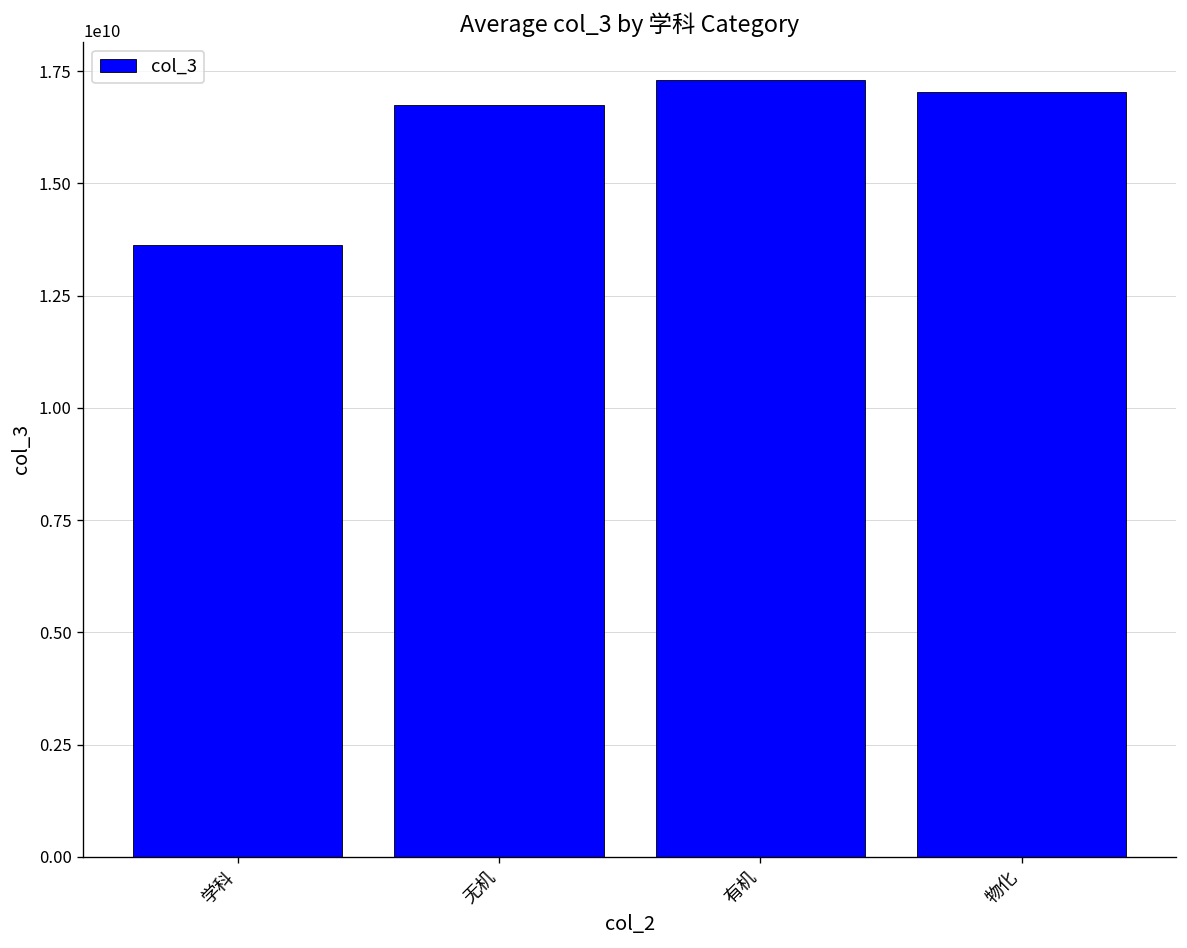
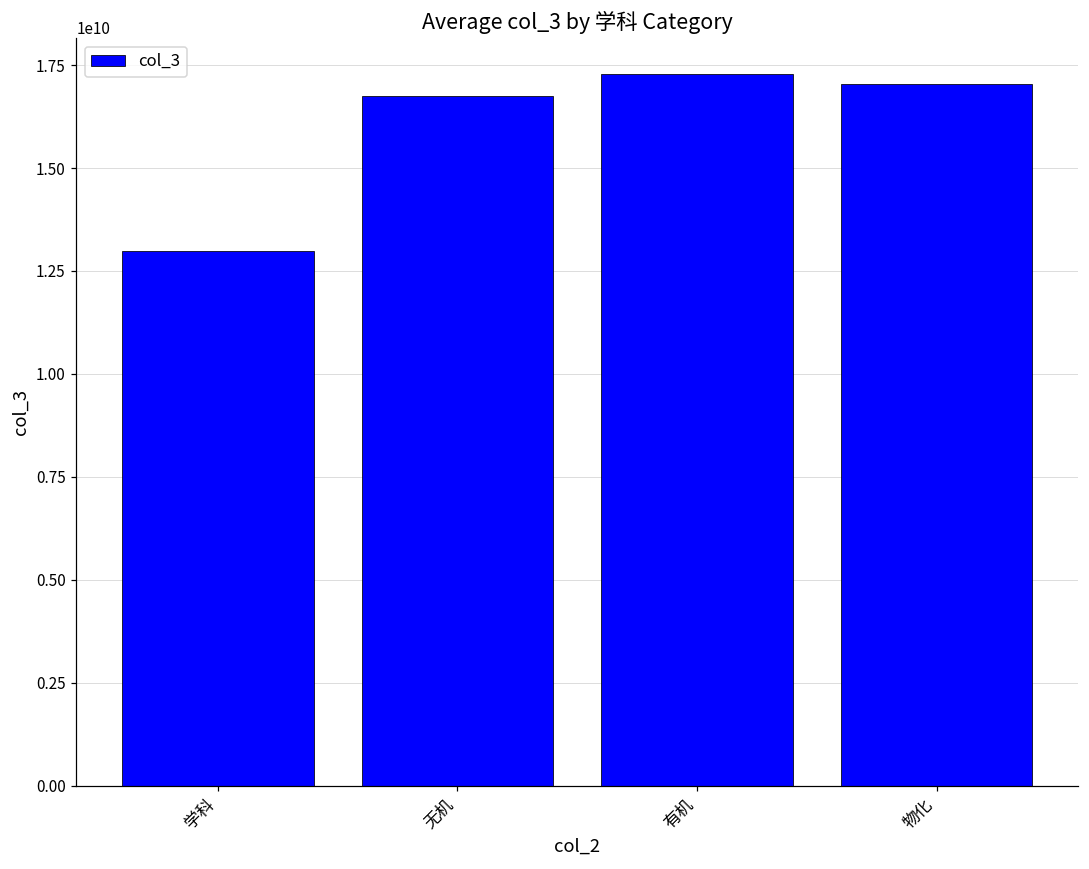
学科: 13600000000 -> 13000000000
